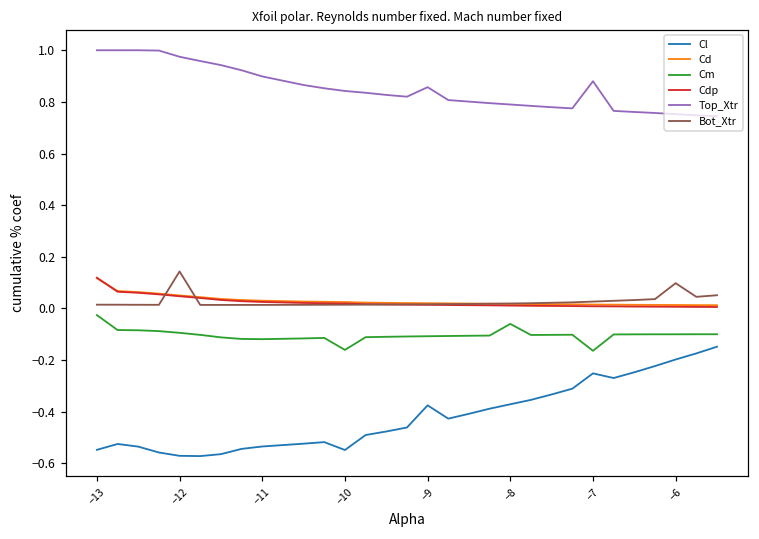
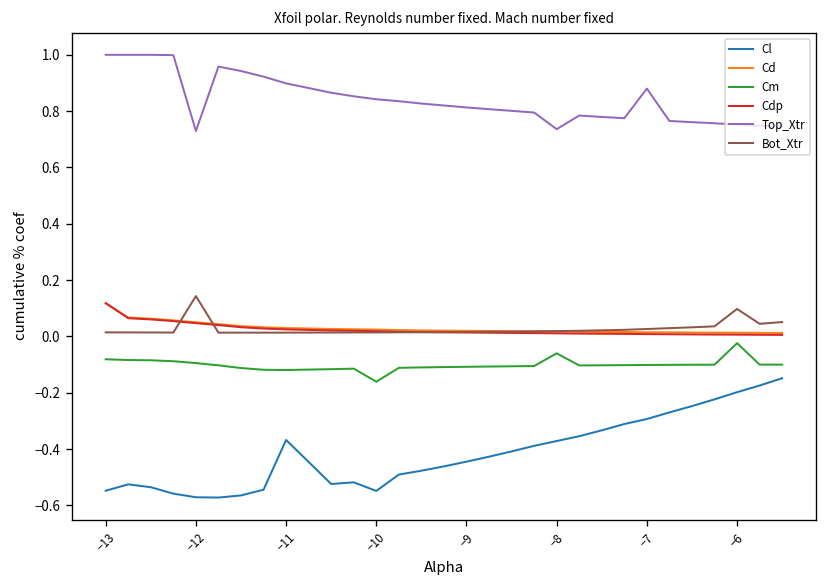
Cm, −13: -0.03 -> -0.08
Top_Xtr, −12: 0.97 -> 0.73
Cl, −11: -0.53 -> -0.37
Cl, −9: -0.38 -> -0.44
Top_Xtr, −9: 0.86 -> 0.81
Top_Xtr, −8: 0.79 -> 0.74
Cl, −7: -0.25 -> -0.29
Cm, −7: -0.16 -> -0.10
Cm, −6: -0.10 -> -0.02
